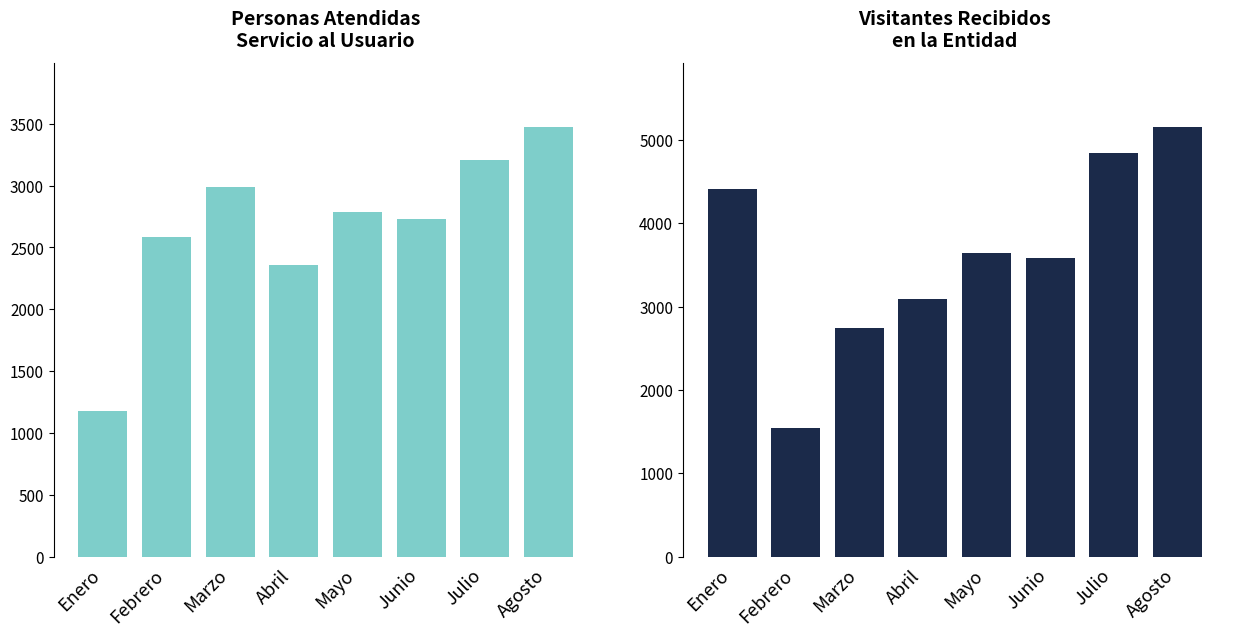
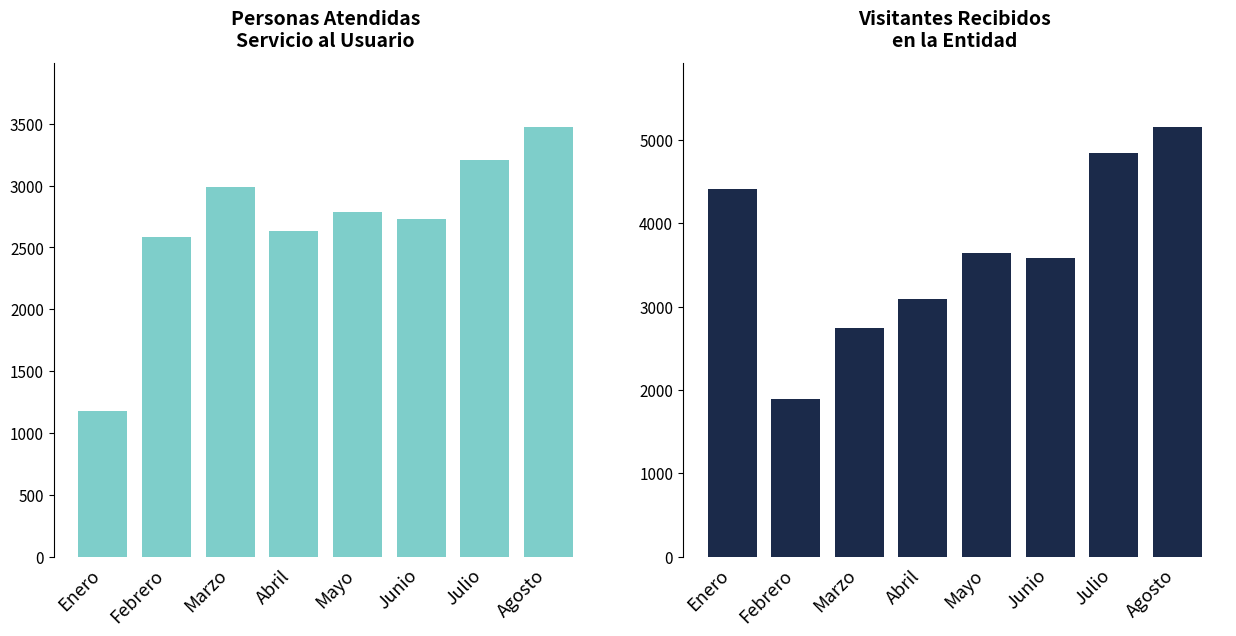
Personas Atendidas Servicio al Usuario, Abril: 2360 -> 2640
Visitantes Recibidos en la Entidad, Febrero: 1500 -> 1900
